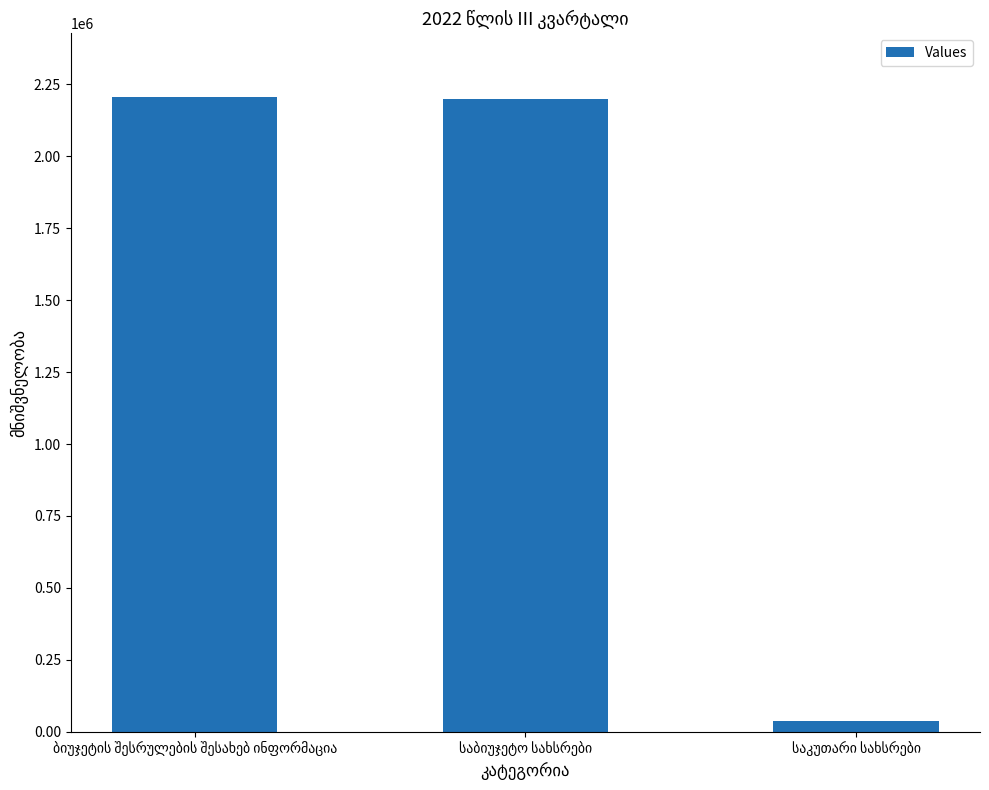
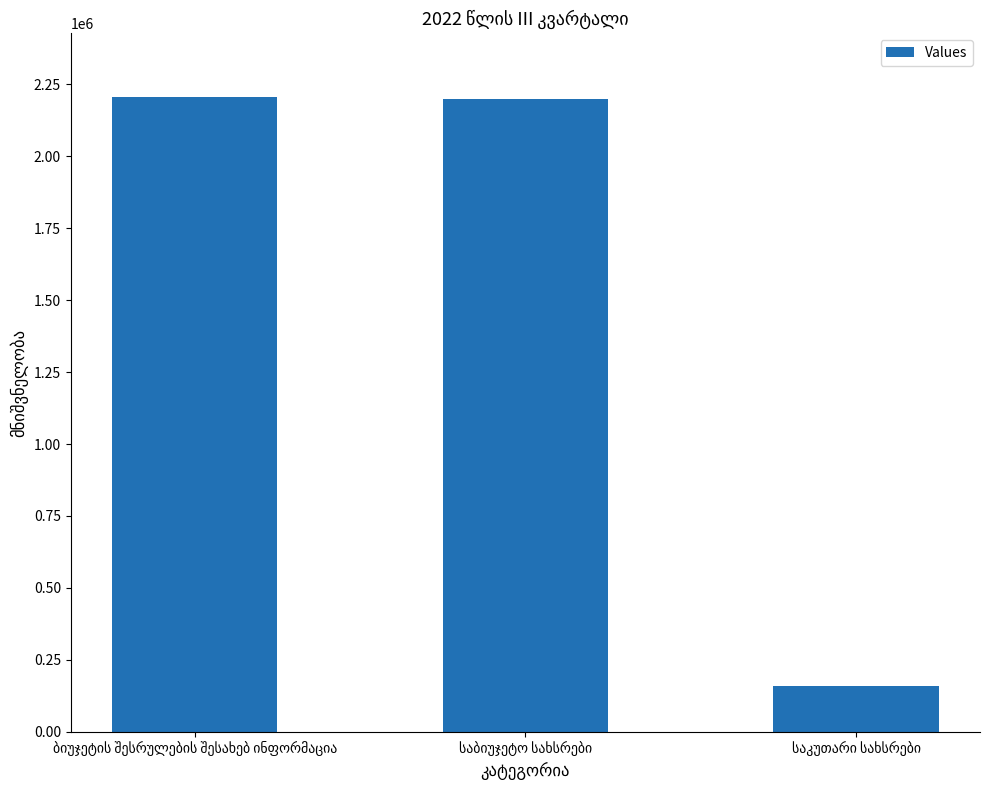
საკუთარი სახსრები: 40000 -> 160000
